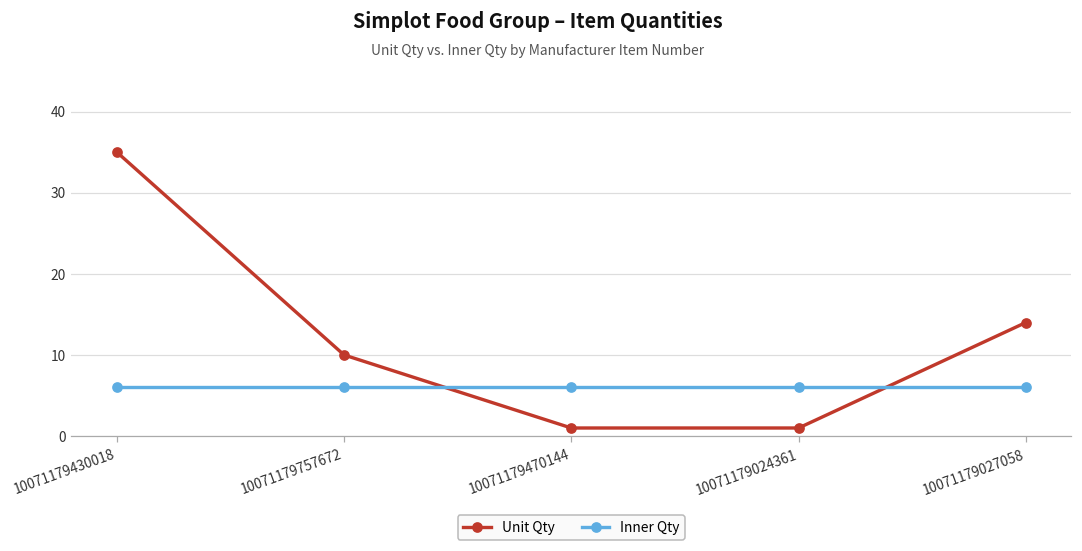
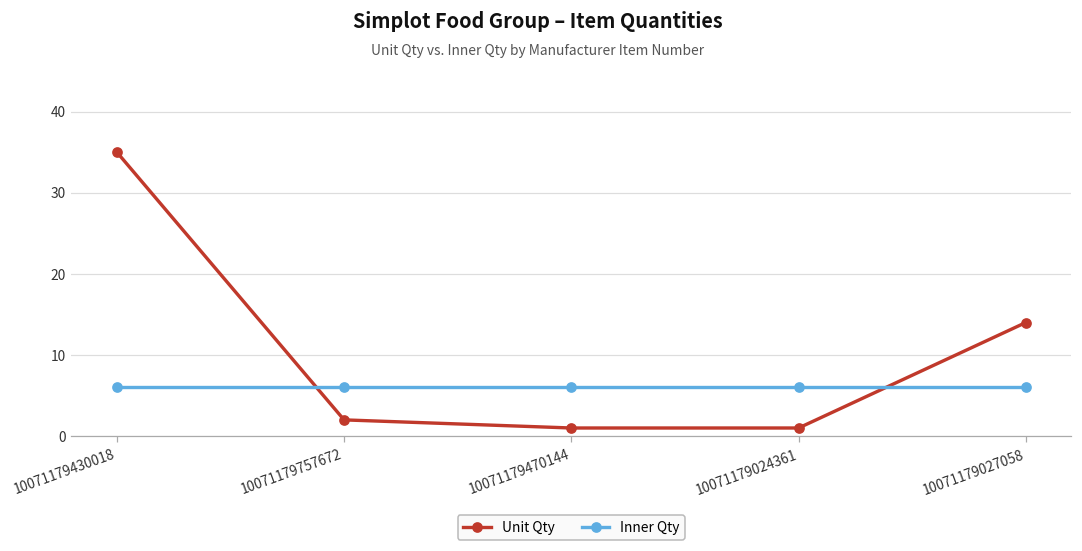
Unit Qty, 10071179757672: 10 -> 2
